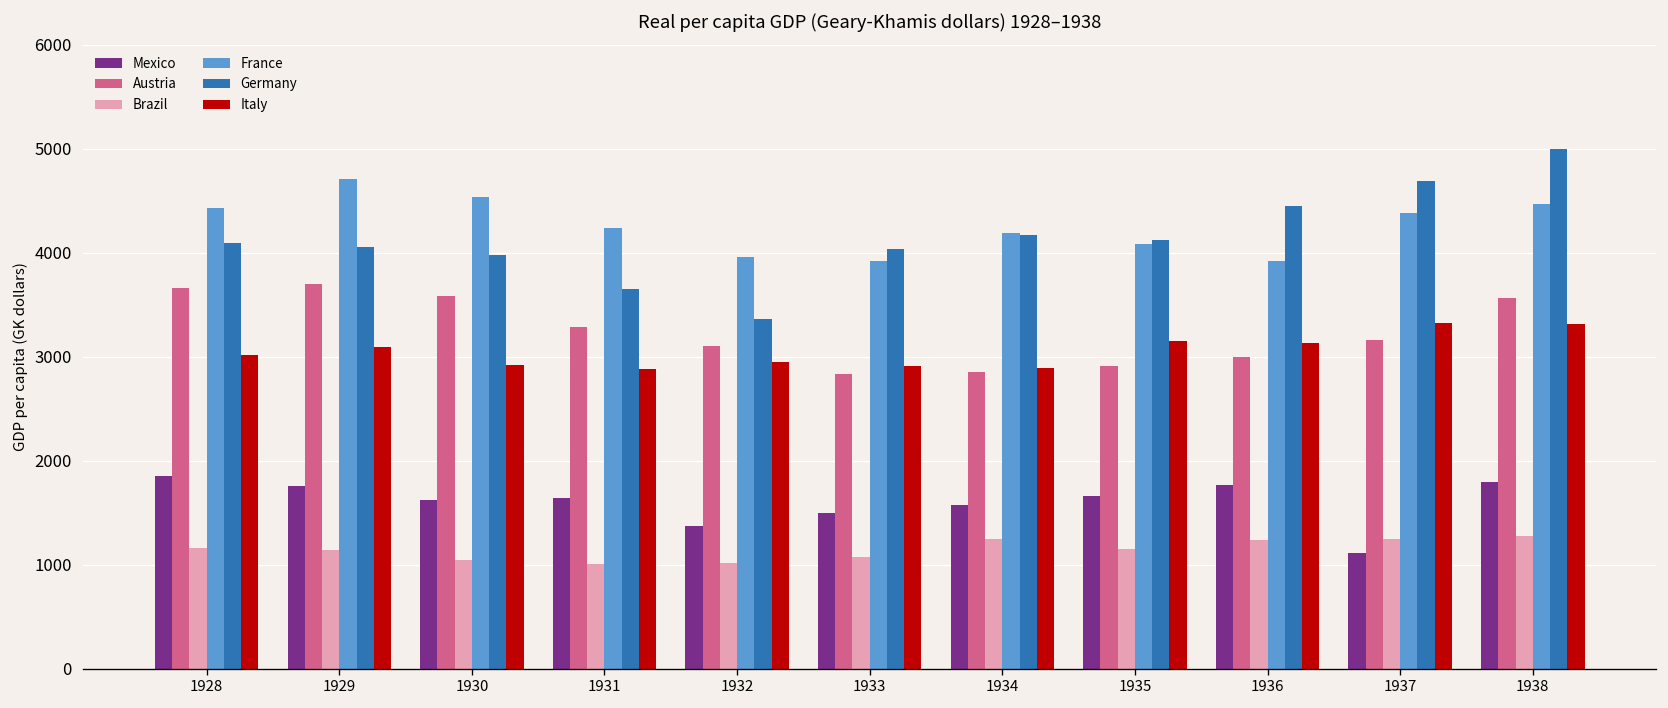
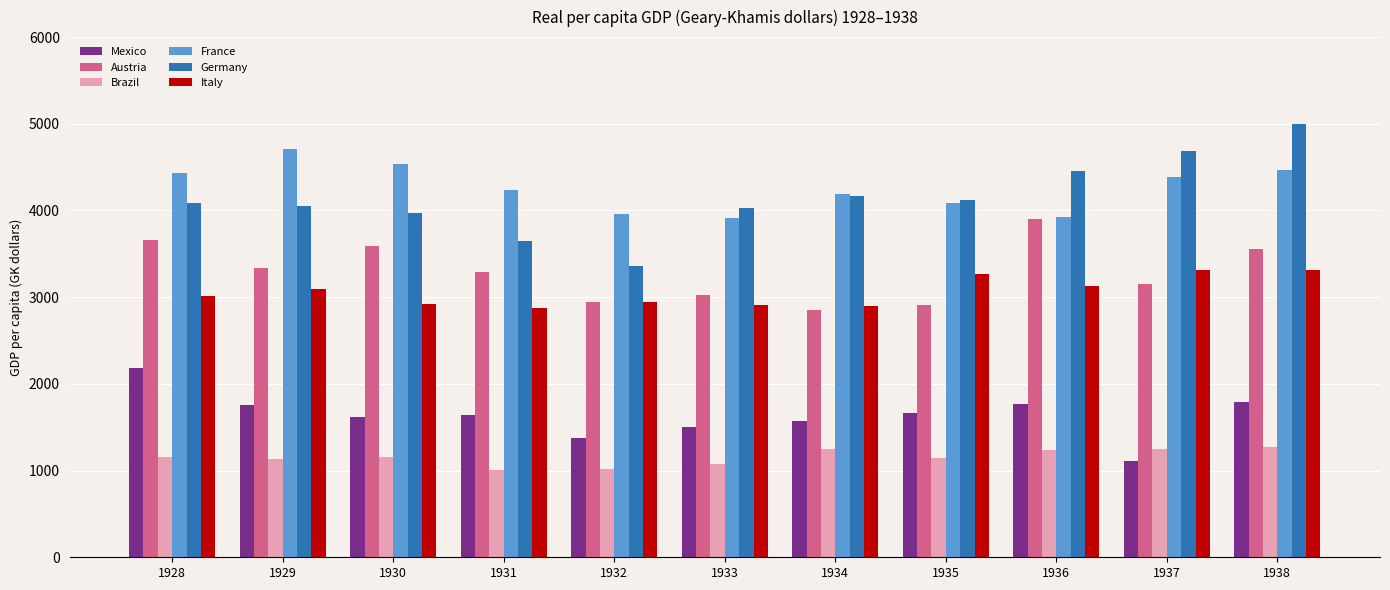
Mexico, 1928: 1900 -> 2200
Austria, 1929: 3700 -> 3300
Brazil, 1930: 1000 -> 1200
Austria, 1932: 3100 -> 2900
Austria, 1933: 2800 -> 3000
Italy, 1935: 3100 -> 3300
Austria, 1936: 3000 -> 3900
